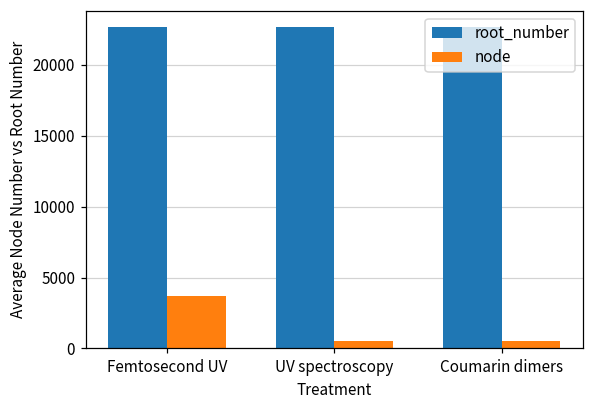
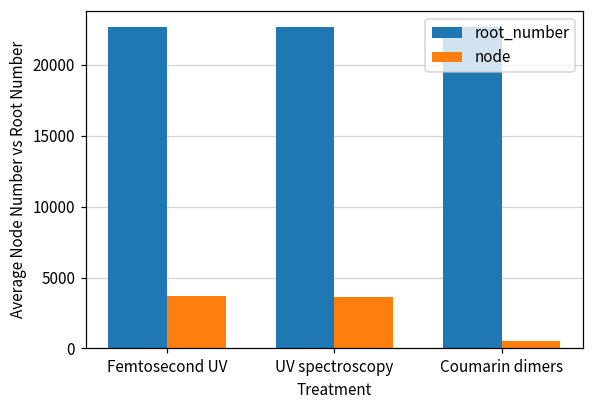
node, UV spectroscopy: 500 -> 3600
